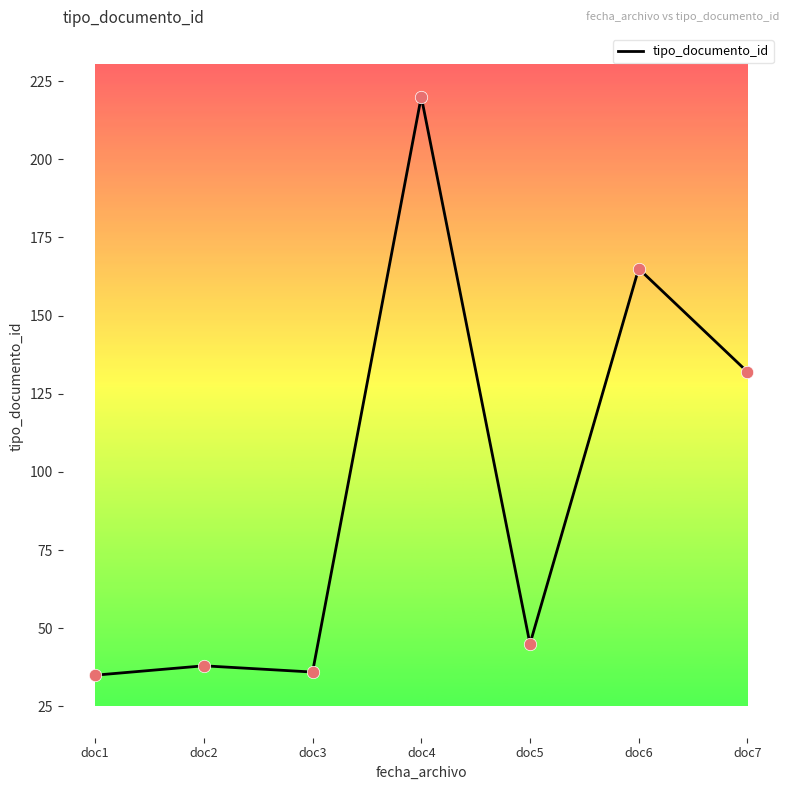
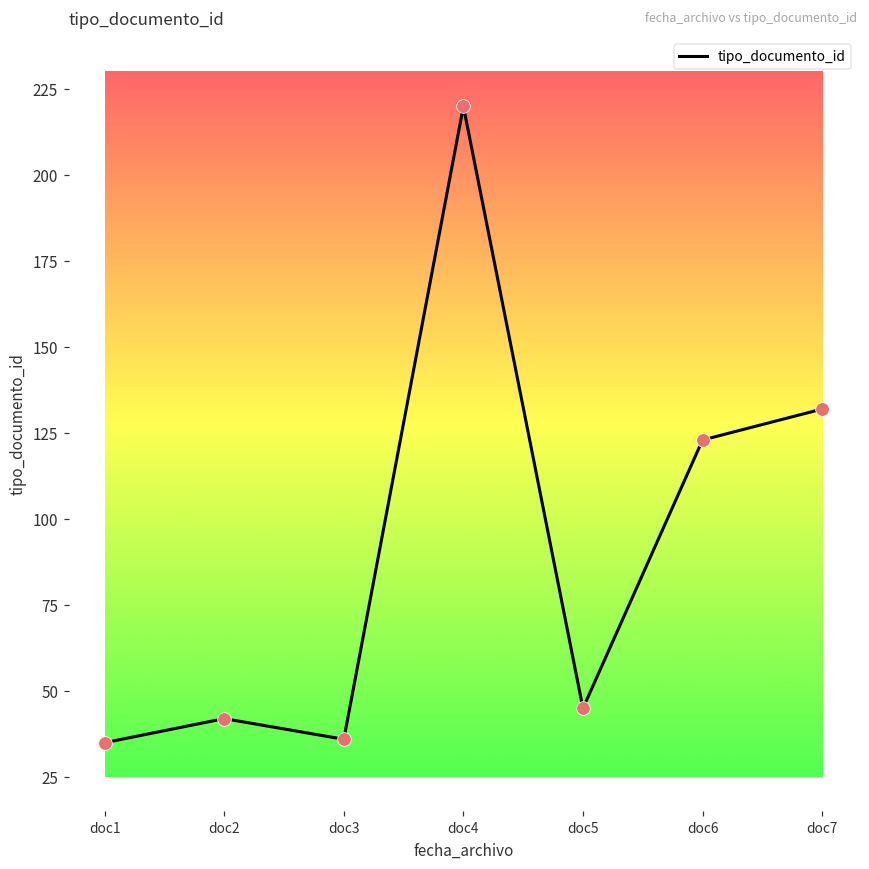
doc2: 38 -> 42
doc6: 165 -> 123
